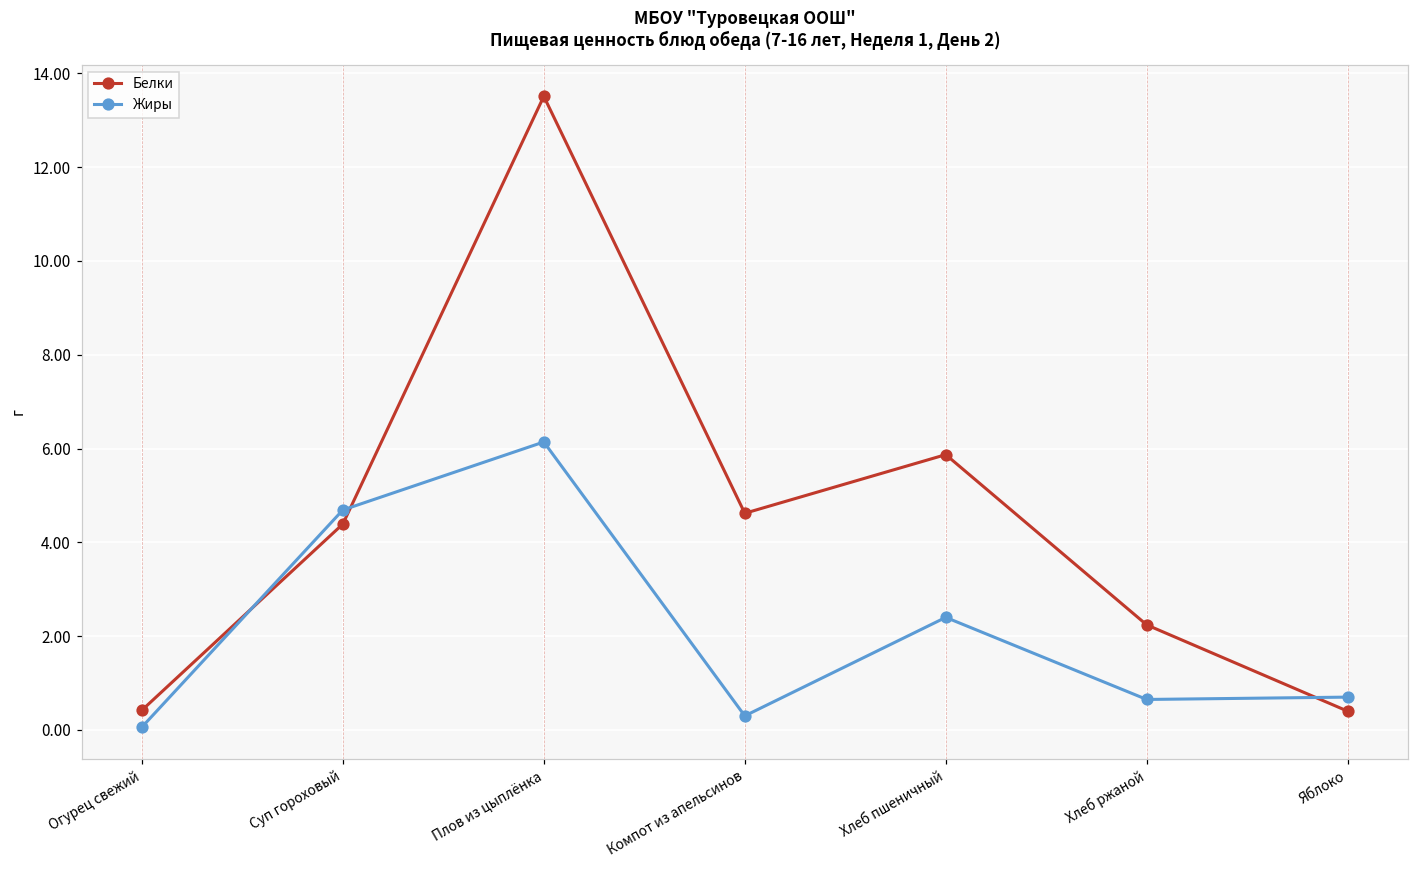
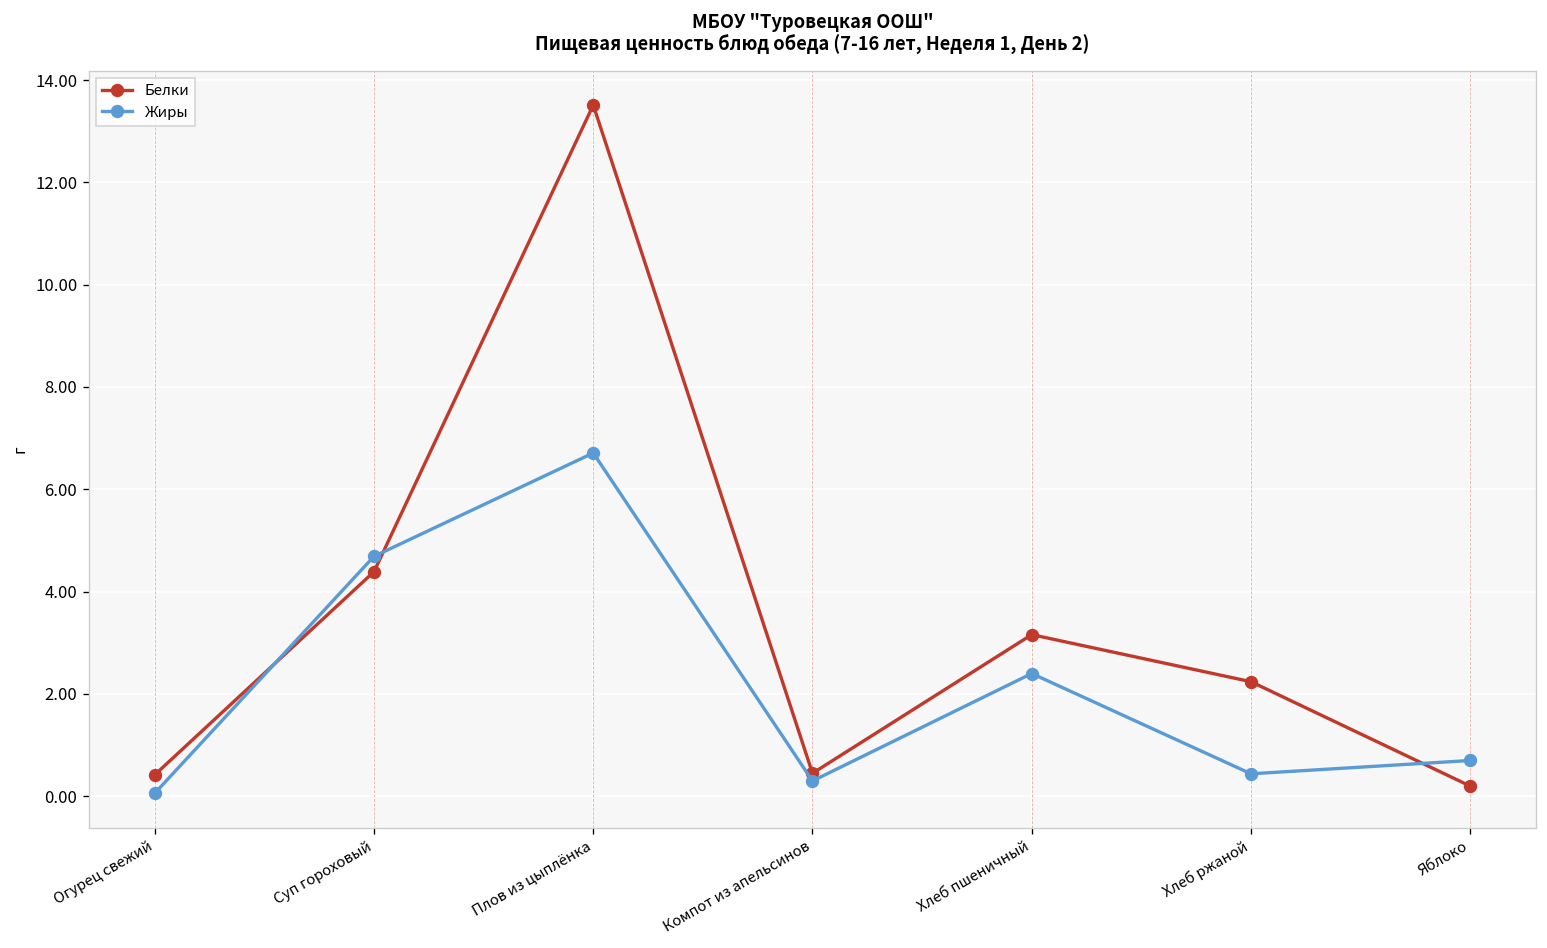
Жиры, Плов из цыплёнка: 6.1 -> 6.7
Белки, Компот из апельсинов: 4.6 -> 0.5
Белки, Хлеб пшеничный: 5.9 -> 3.2
Жиры, Хлеб ржаной: 0.7 -> 0.4
Белки, Яблоко: 0.4 -> 0.2
